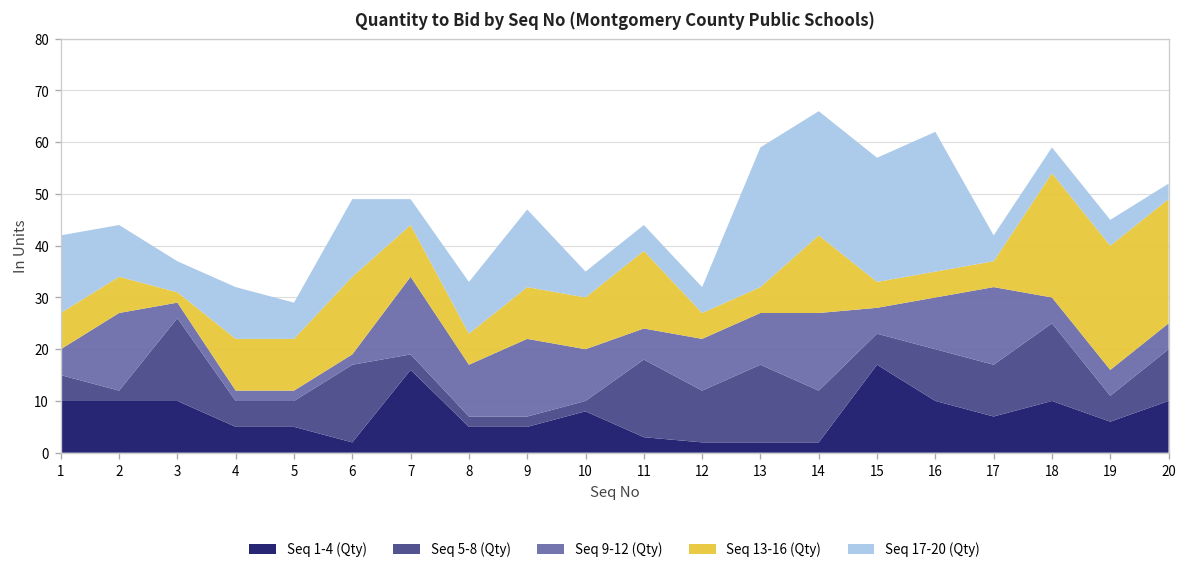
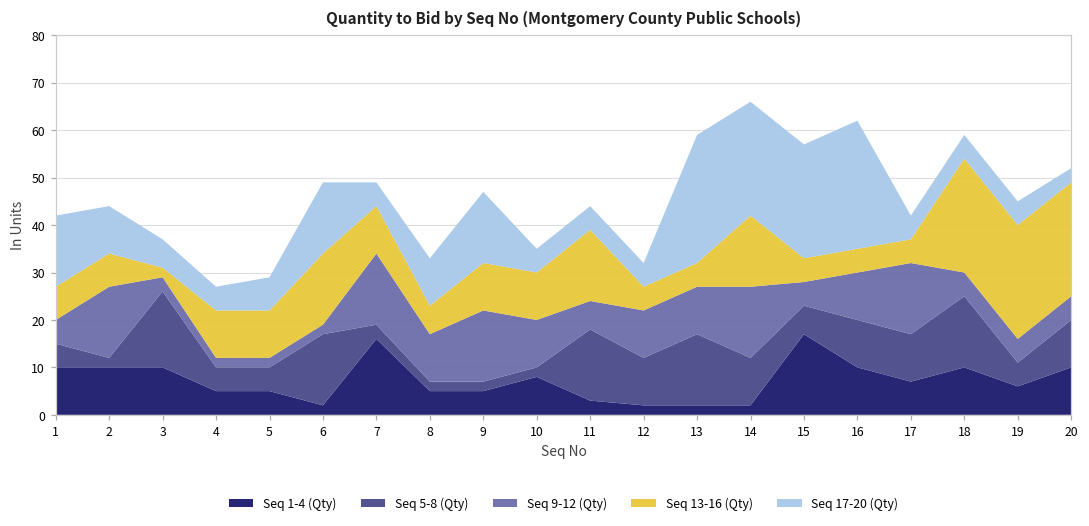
Seq 17-20 (Qty), 4: 10 -> 5
